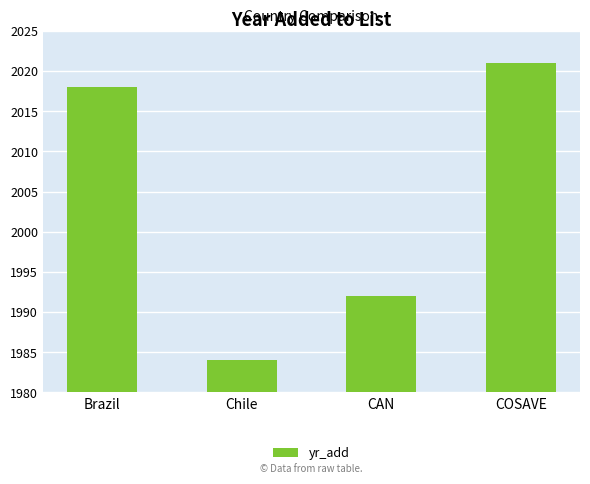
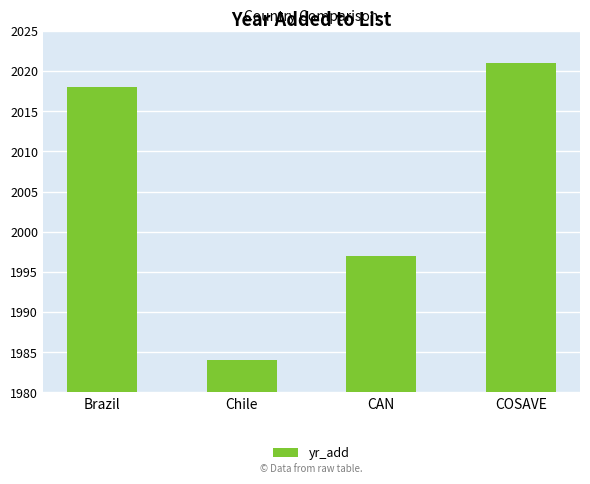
CAN: 1992 -> 1997
